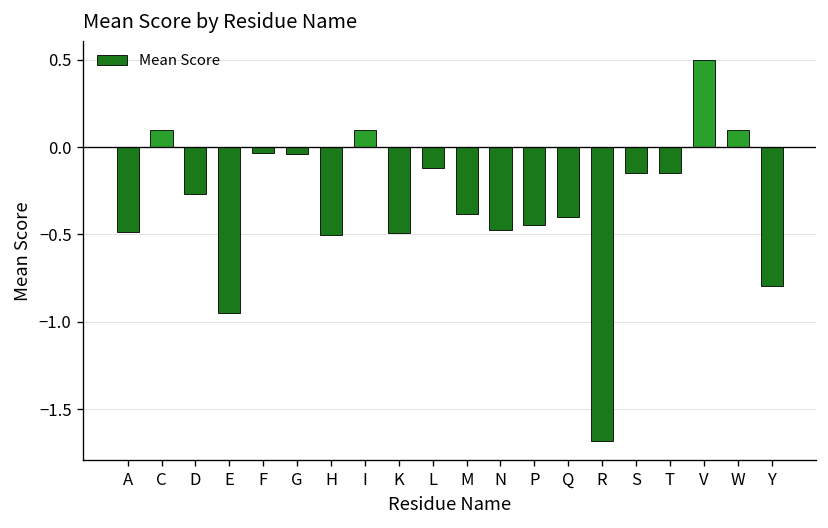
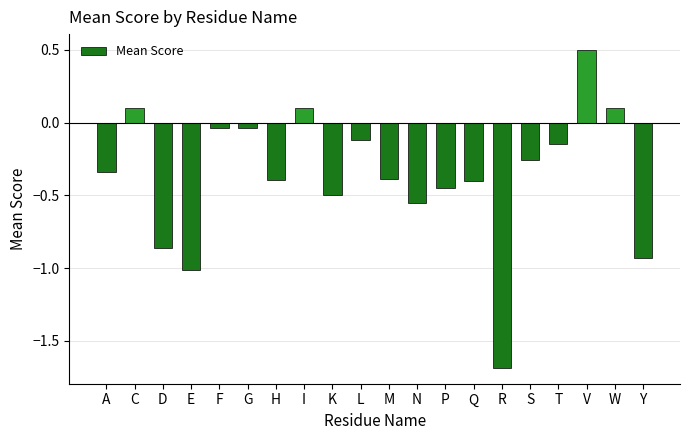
A: -0.48 -> -0.34
D: -0.27 -> -0.86
E: -0.95 -> -1.01
H: -0.50 -> -0.40
N: -0.47 -> -0.55
S: -0.15 -> -0.26
Y: -0.80 -> -0.93
